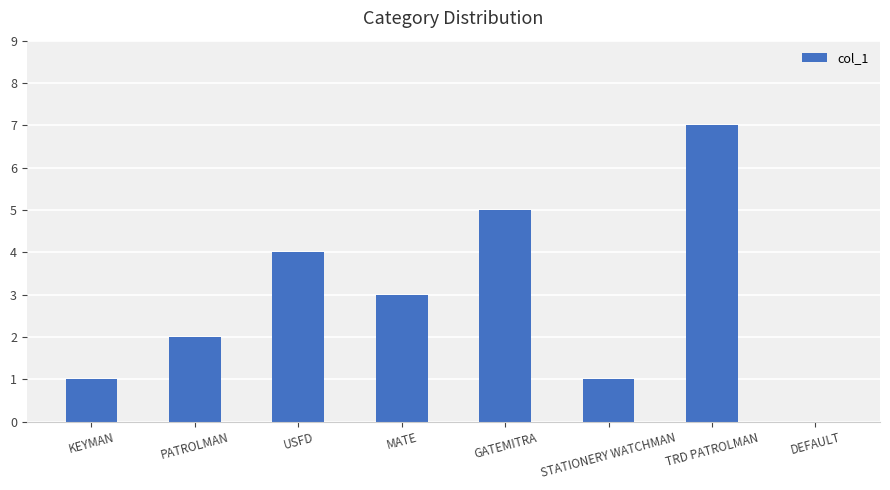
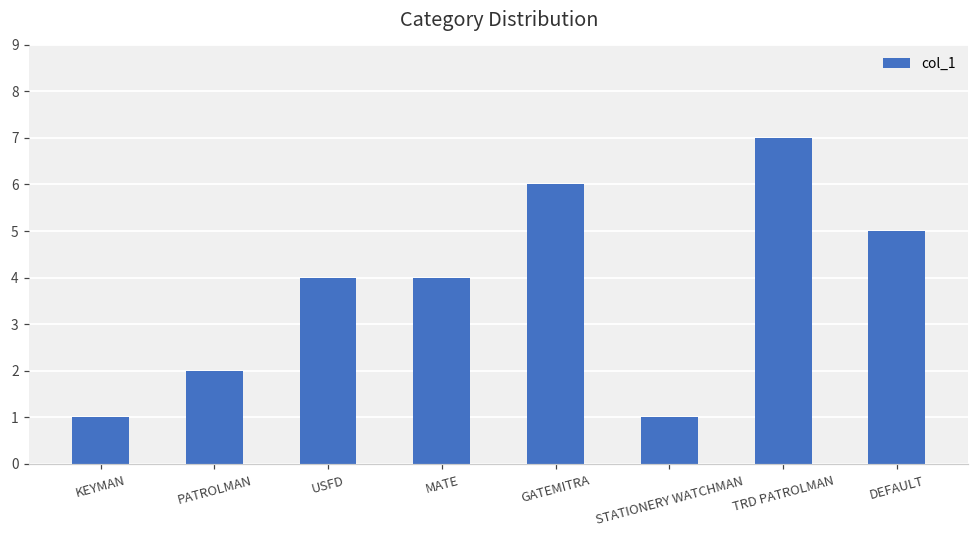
MATE: 3 -> 4
GATEMITRA: 5 -> 6
DEFAULT: 0 -> 5
